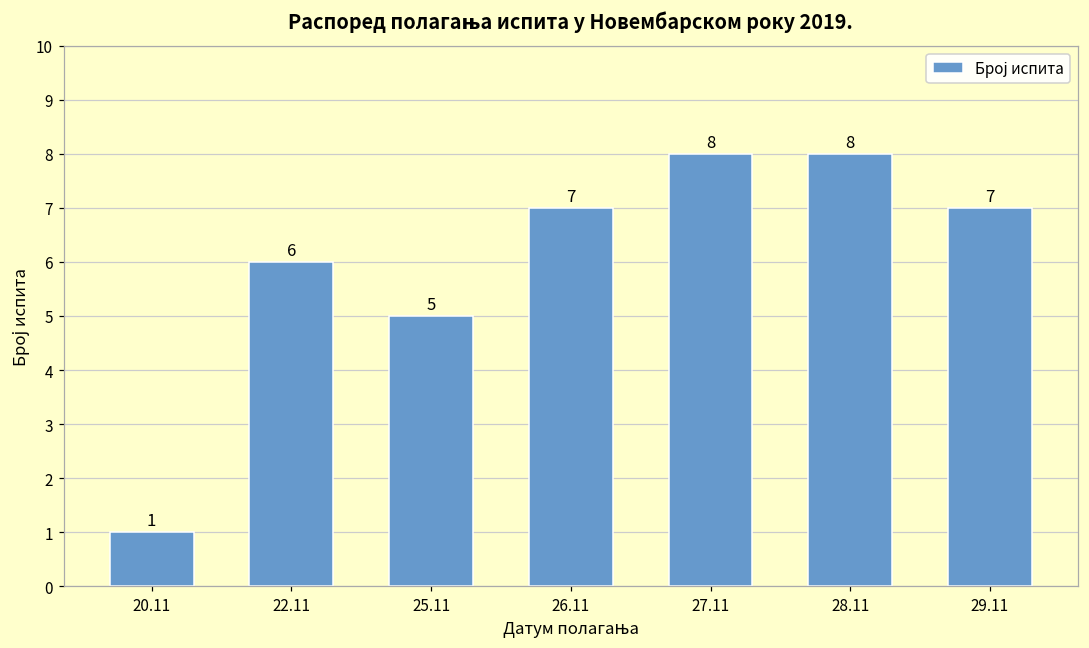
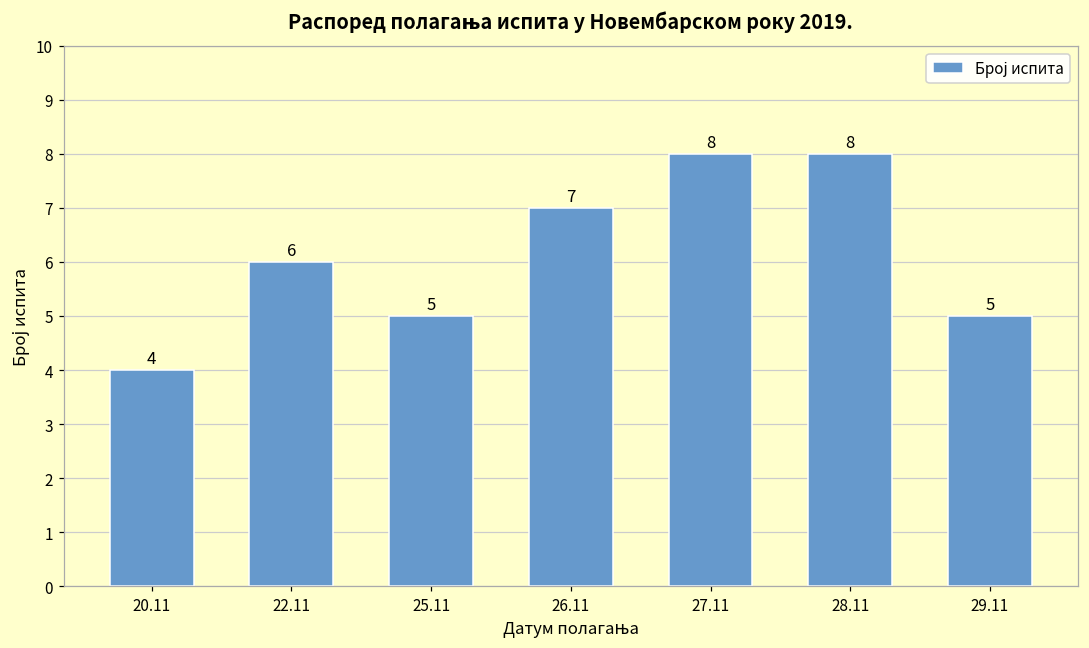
20.11: 1 -> 4
29.11: 7 -> 5
